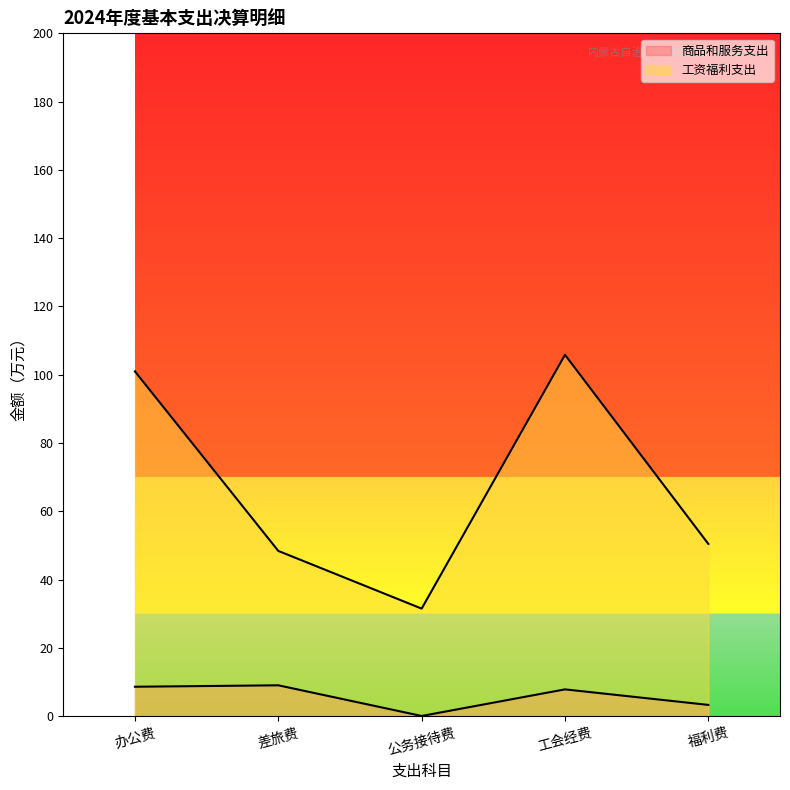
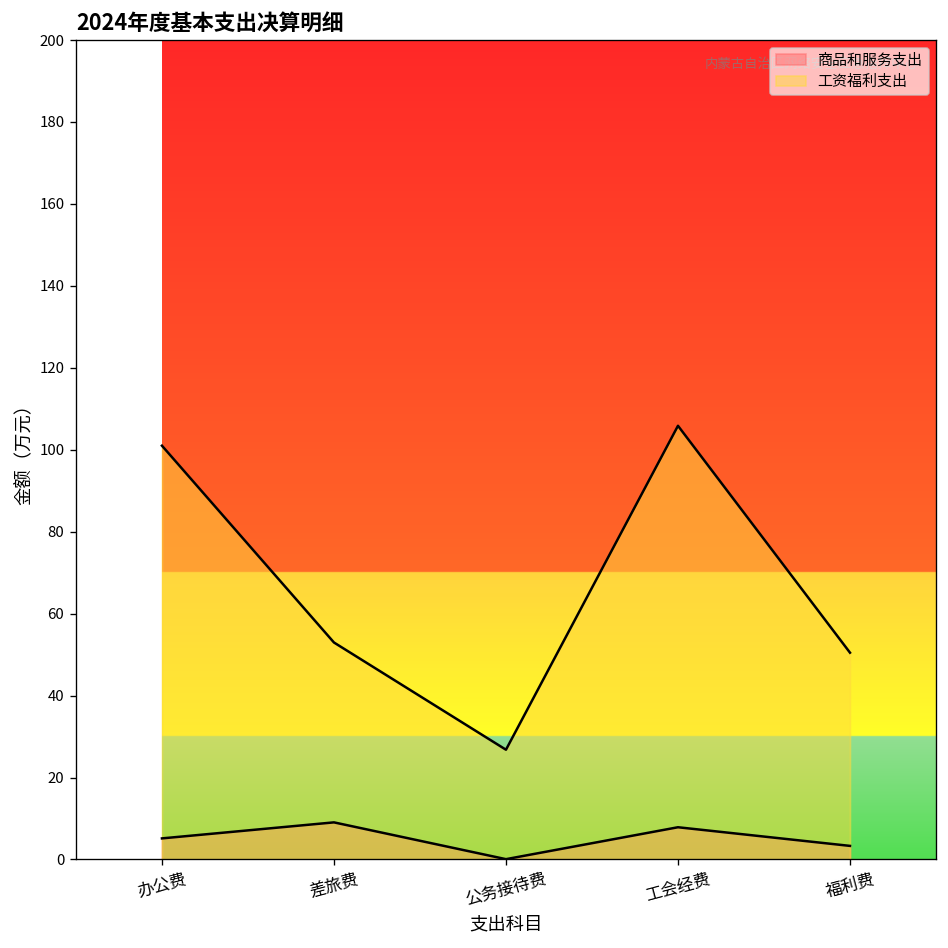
商品和服务支出, 办公费: 9 -> 5
工资福利支出, 差旅费: 48 -> 53
工资福利支出, 公务接待费: 32 -> 27
